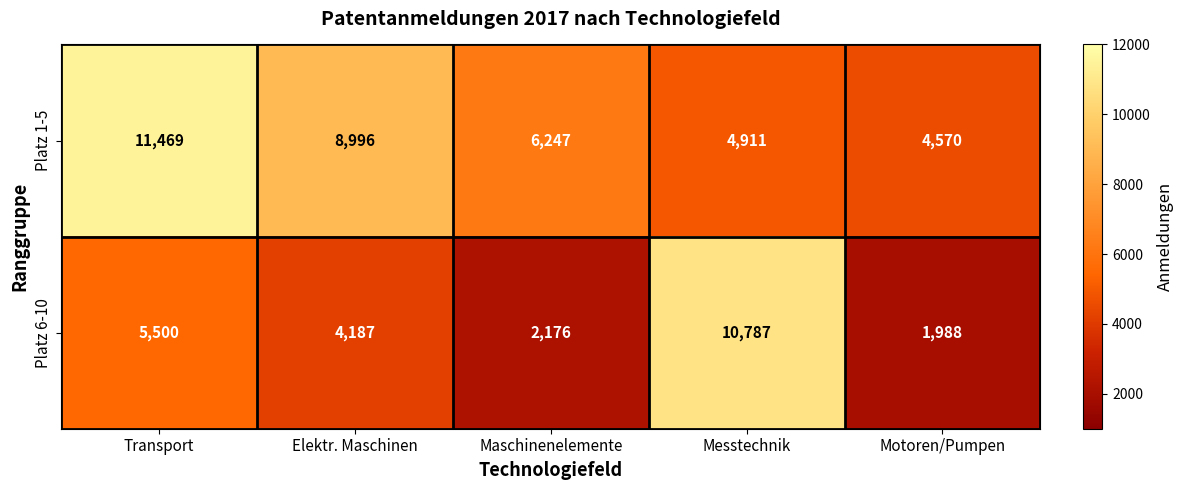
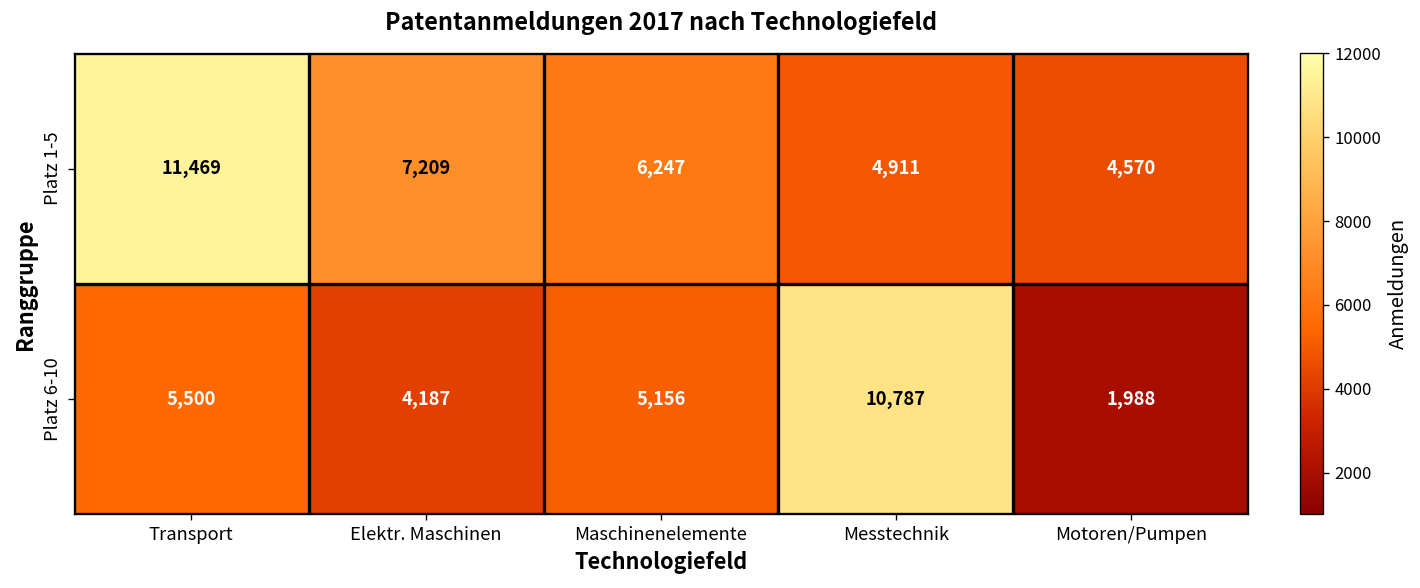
Platz 1-5, Elektr. Maschinen: 8,996 -> 7,209
Platz 6-10, Maschinenelemente: 2,176 -> 5,156
